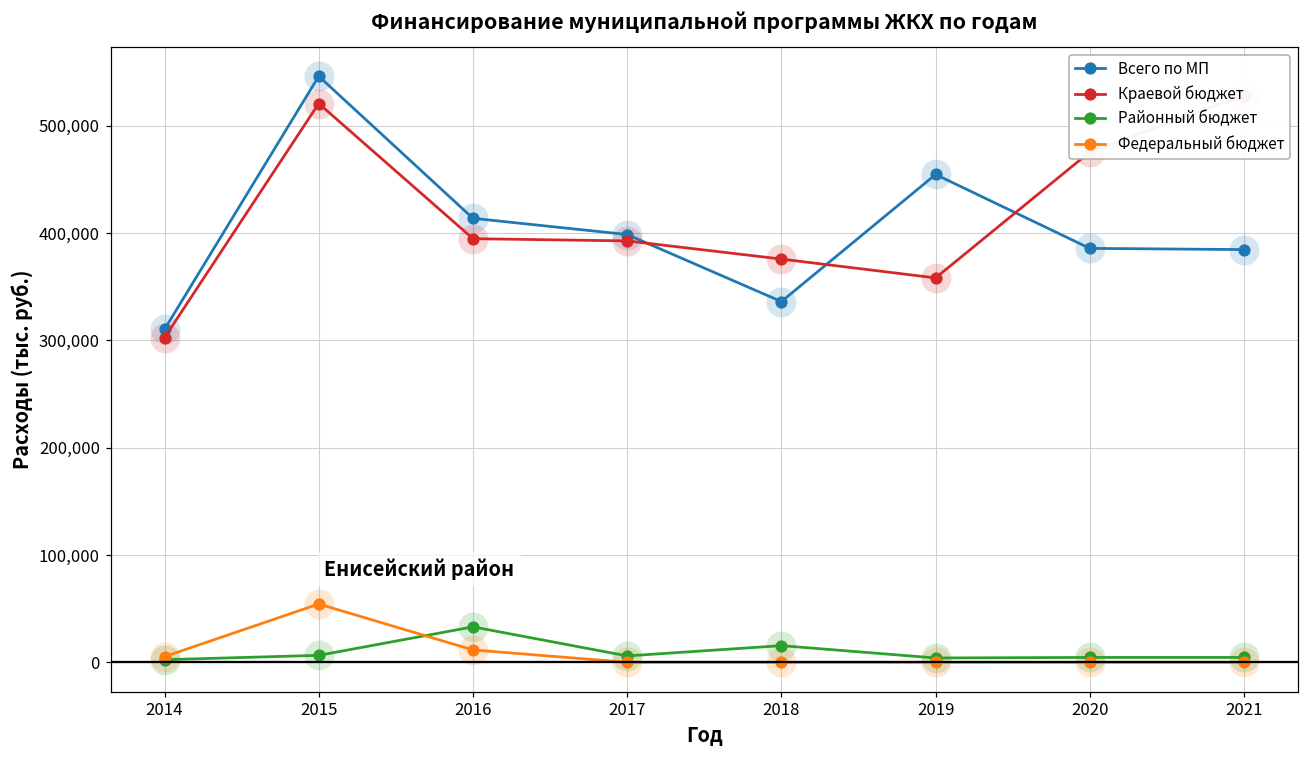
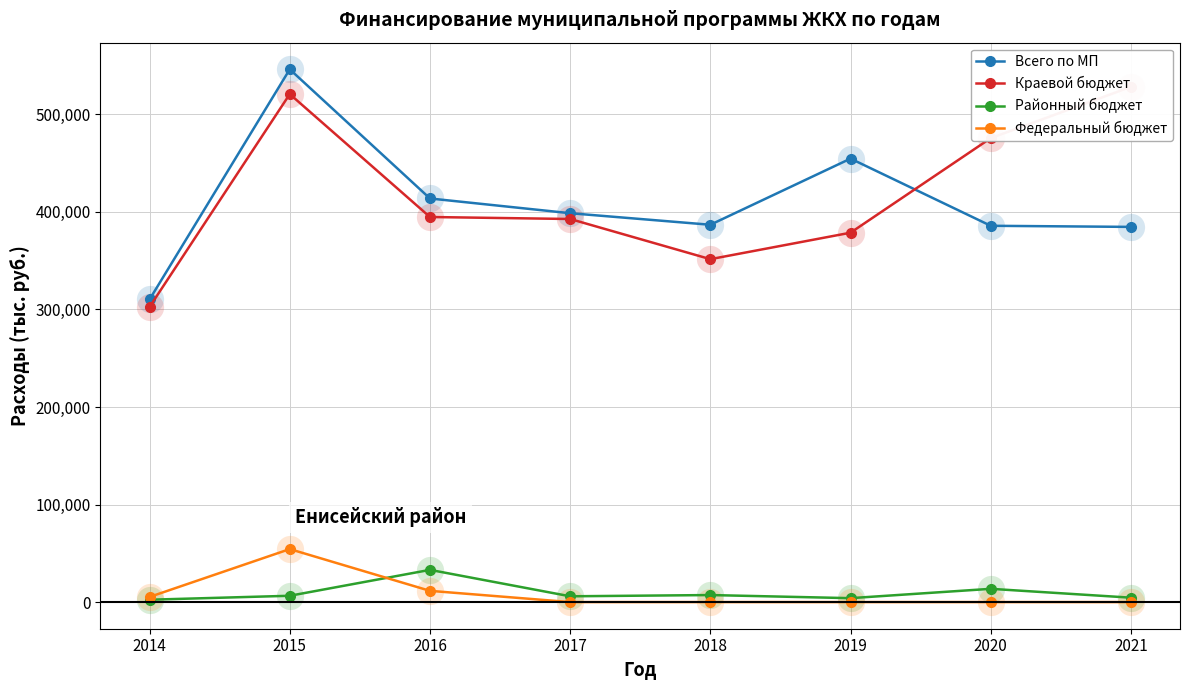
Всего по МП, 2018: 340,000 -> 390,000
Краевой бюджет, 2018: 380,000 -> 350,000
Районный бюджет, 2018: 20,000 -> 10,000
Краевой бюджет, 2019: 360,000 -> 380,000
Районный бюджет, 2020: 0 -> 10,000
